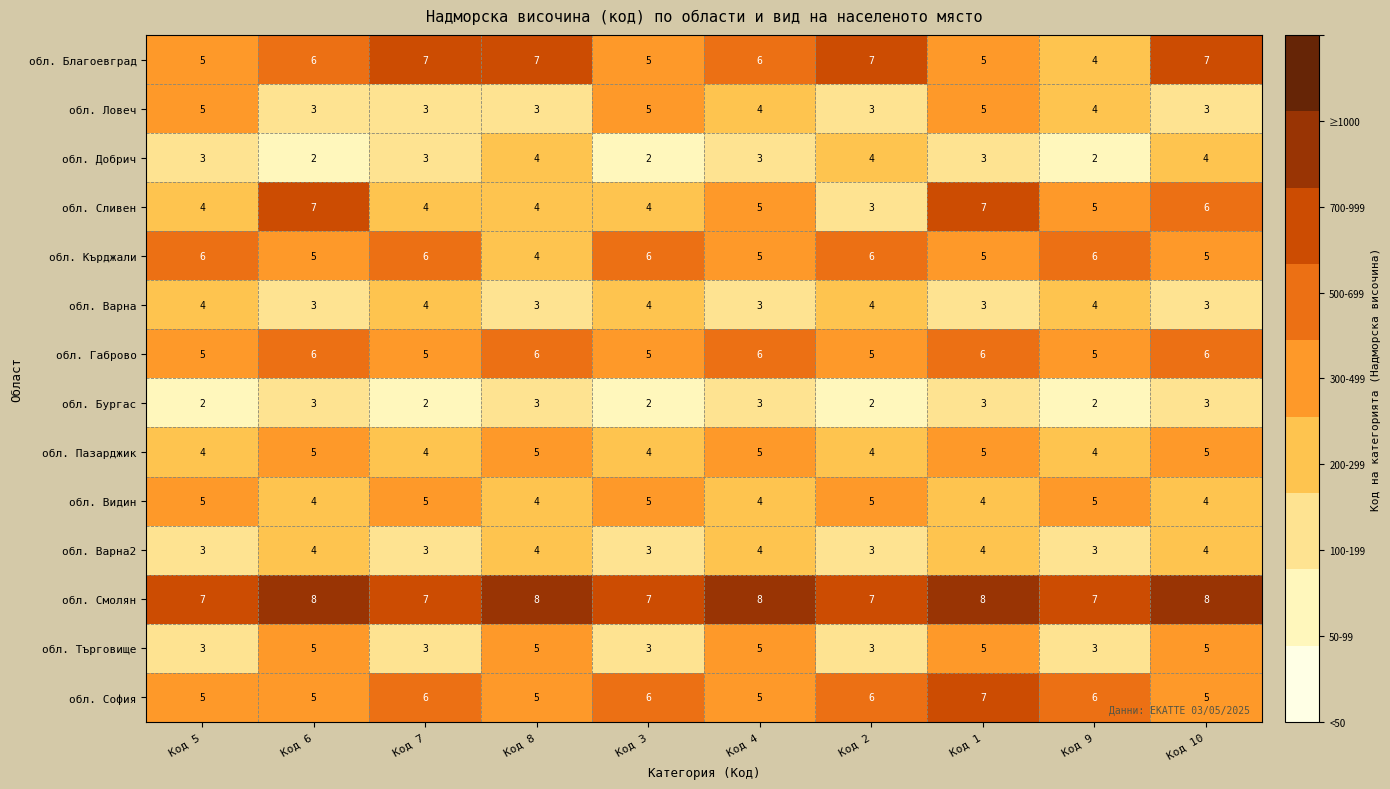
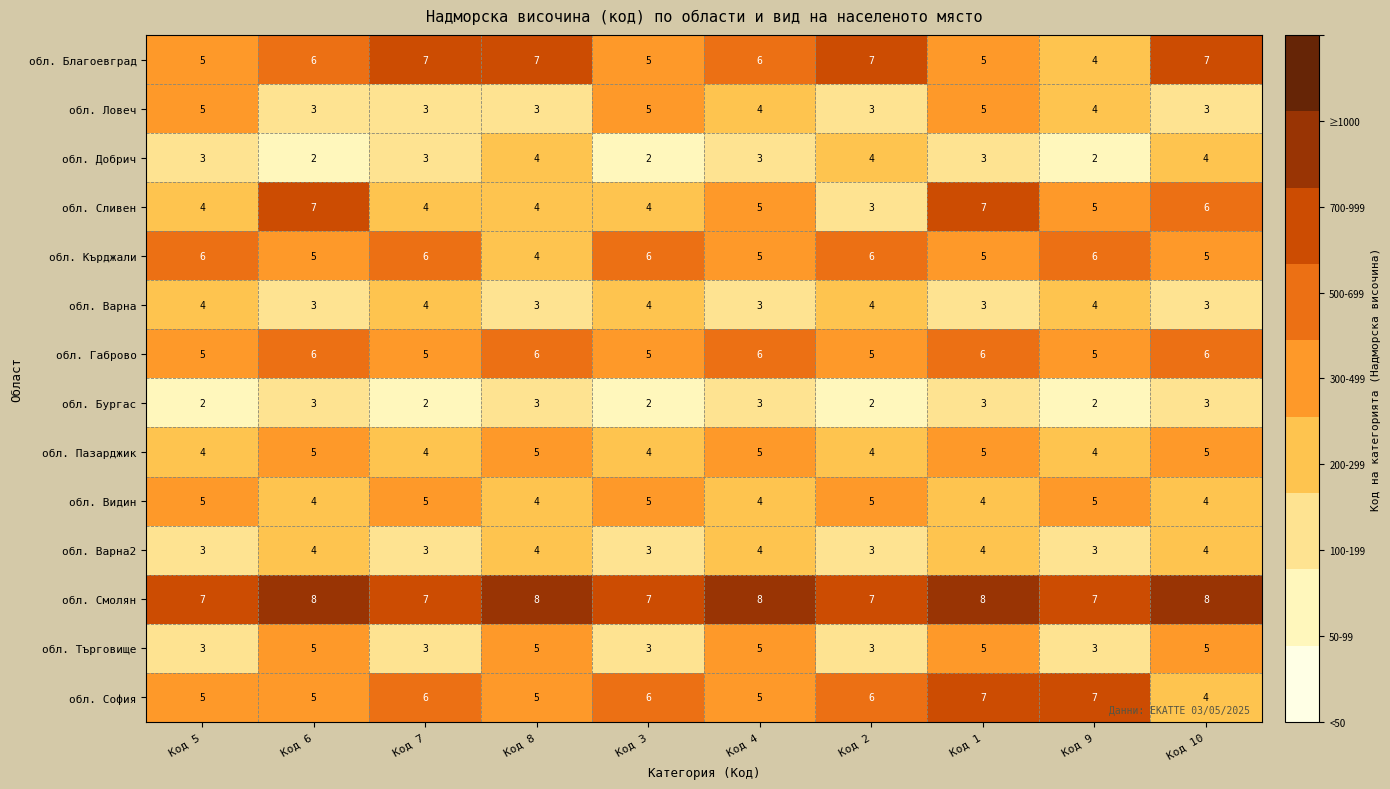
обл. София, Код 9: 6 -> 7
обл. София, Код 10: 5 -> 4
